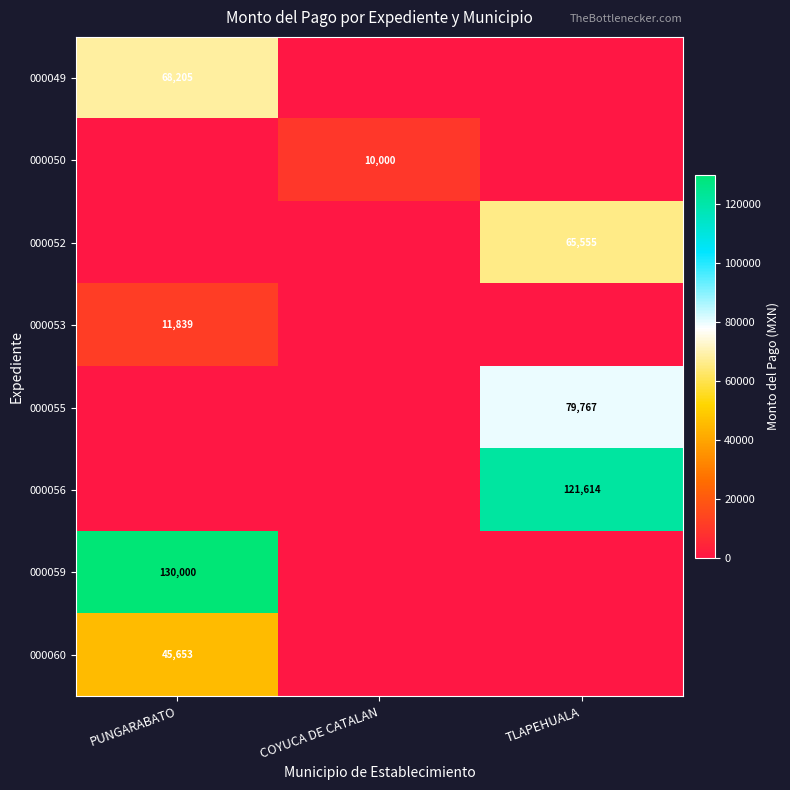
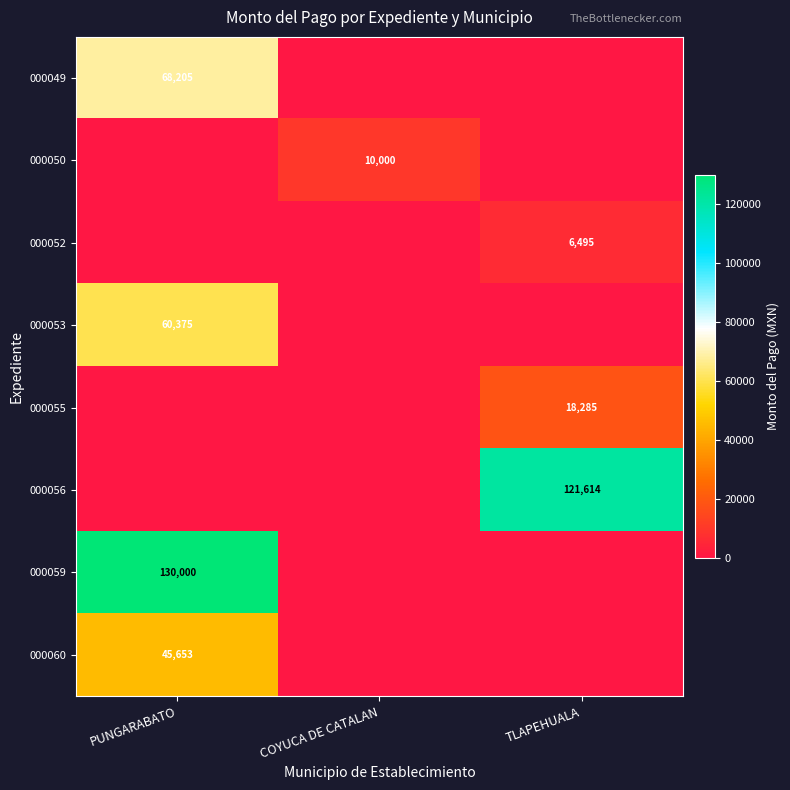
000052, TLAPEHUALA: 65,555 -> 6,495
000053, PUNGARABATO: 11,839 -> 60,375
000055, TLAPEHUALA: 79,767 -> 18,285
